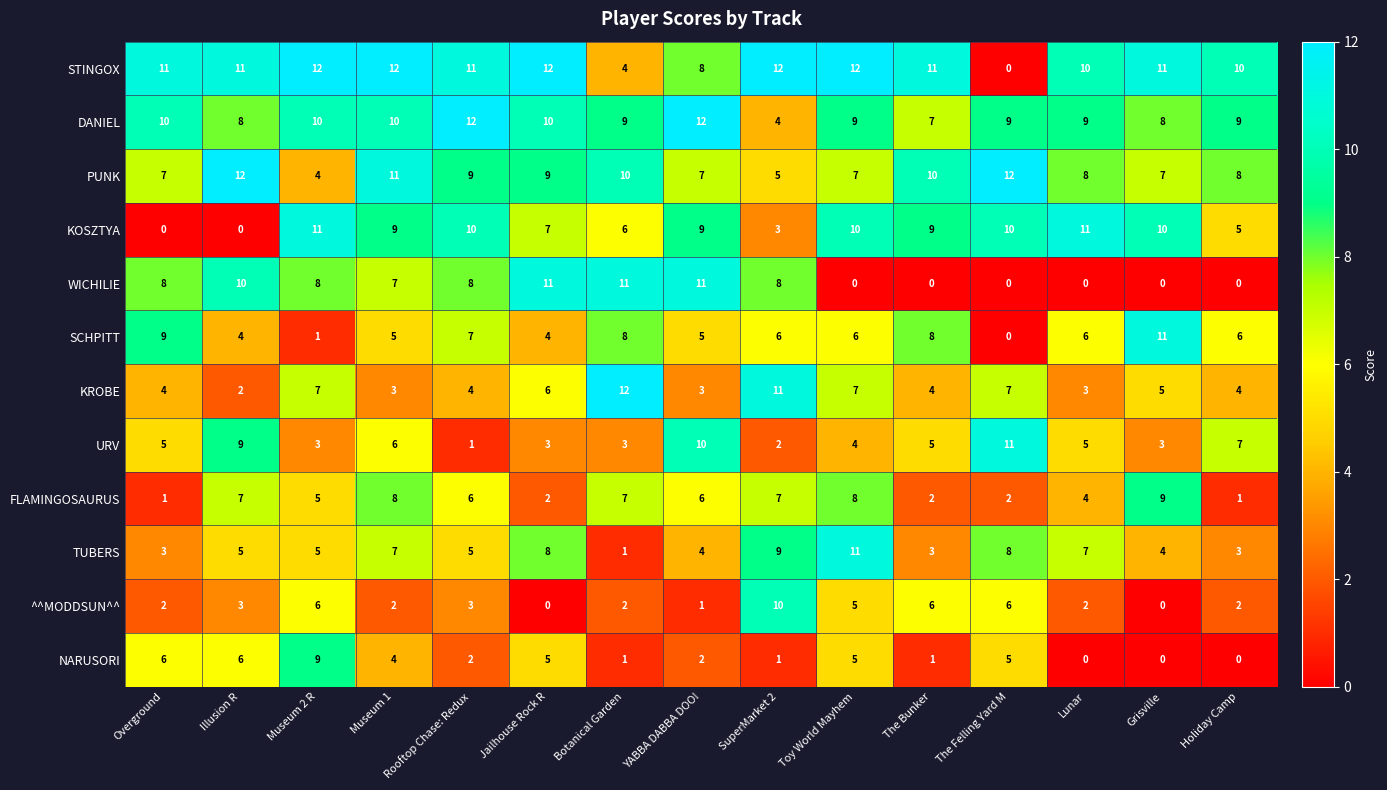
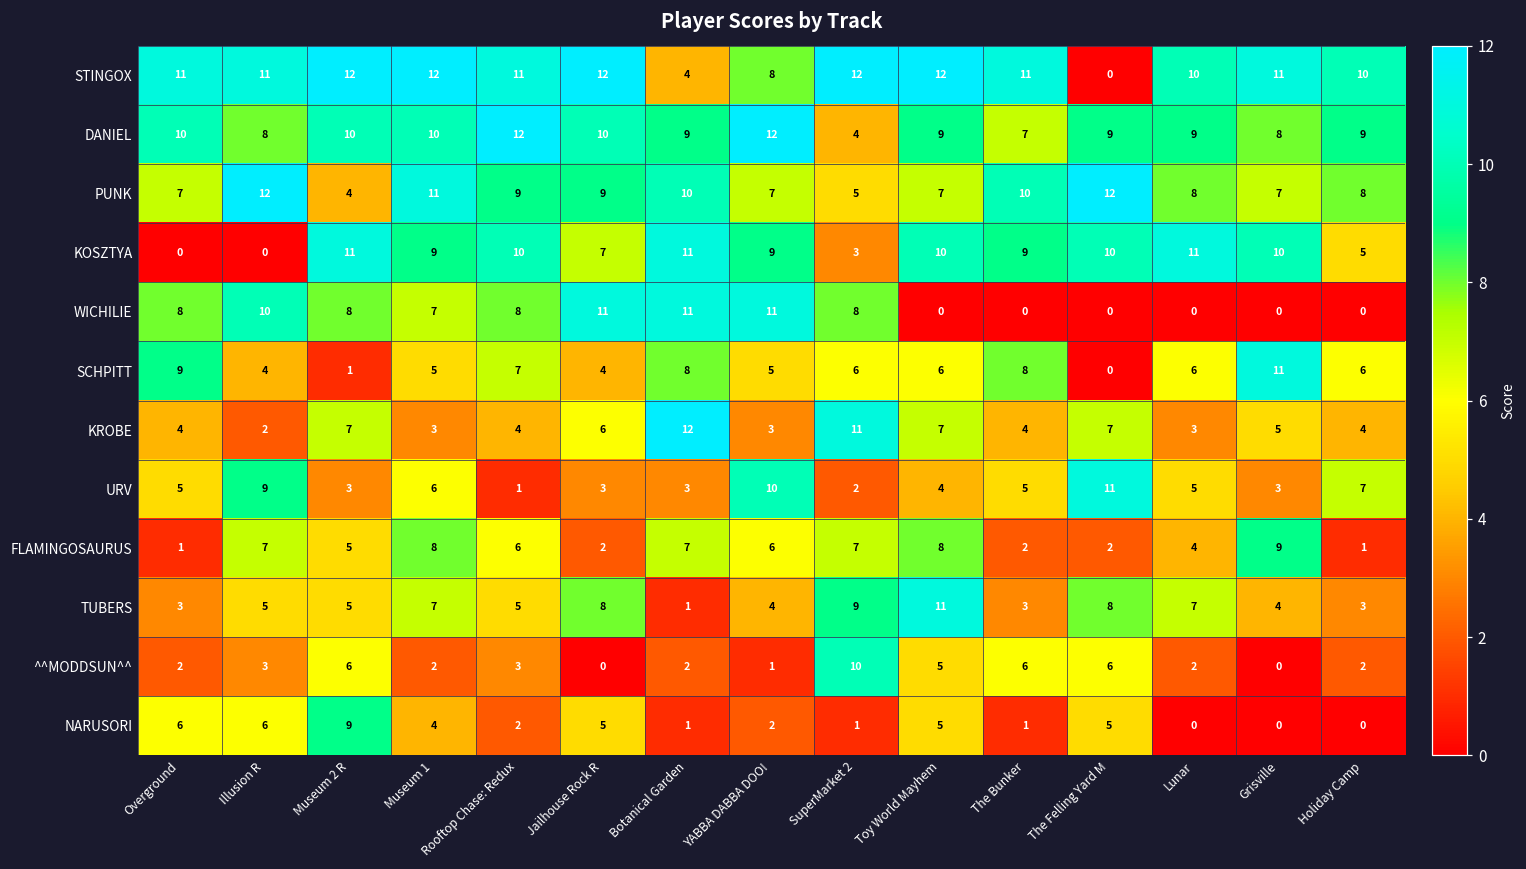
KOSZTYA, Botanical Garden: 6 -> 11
